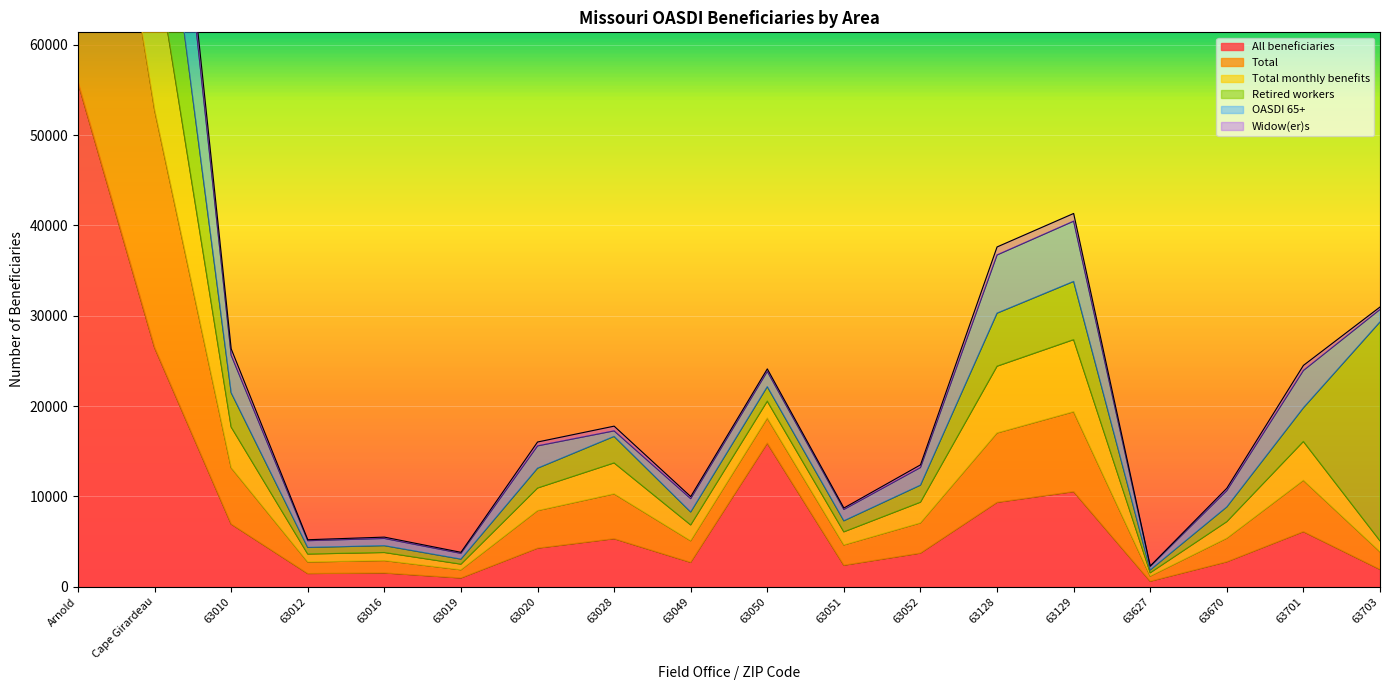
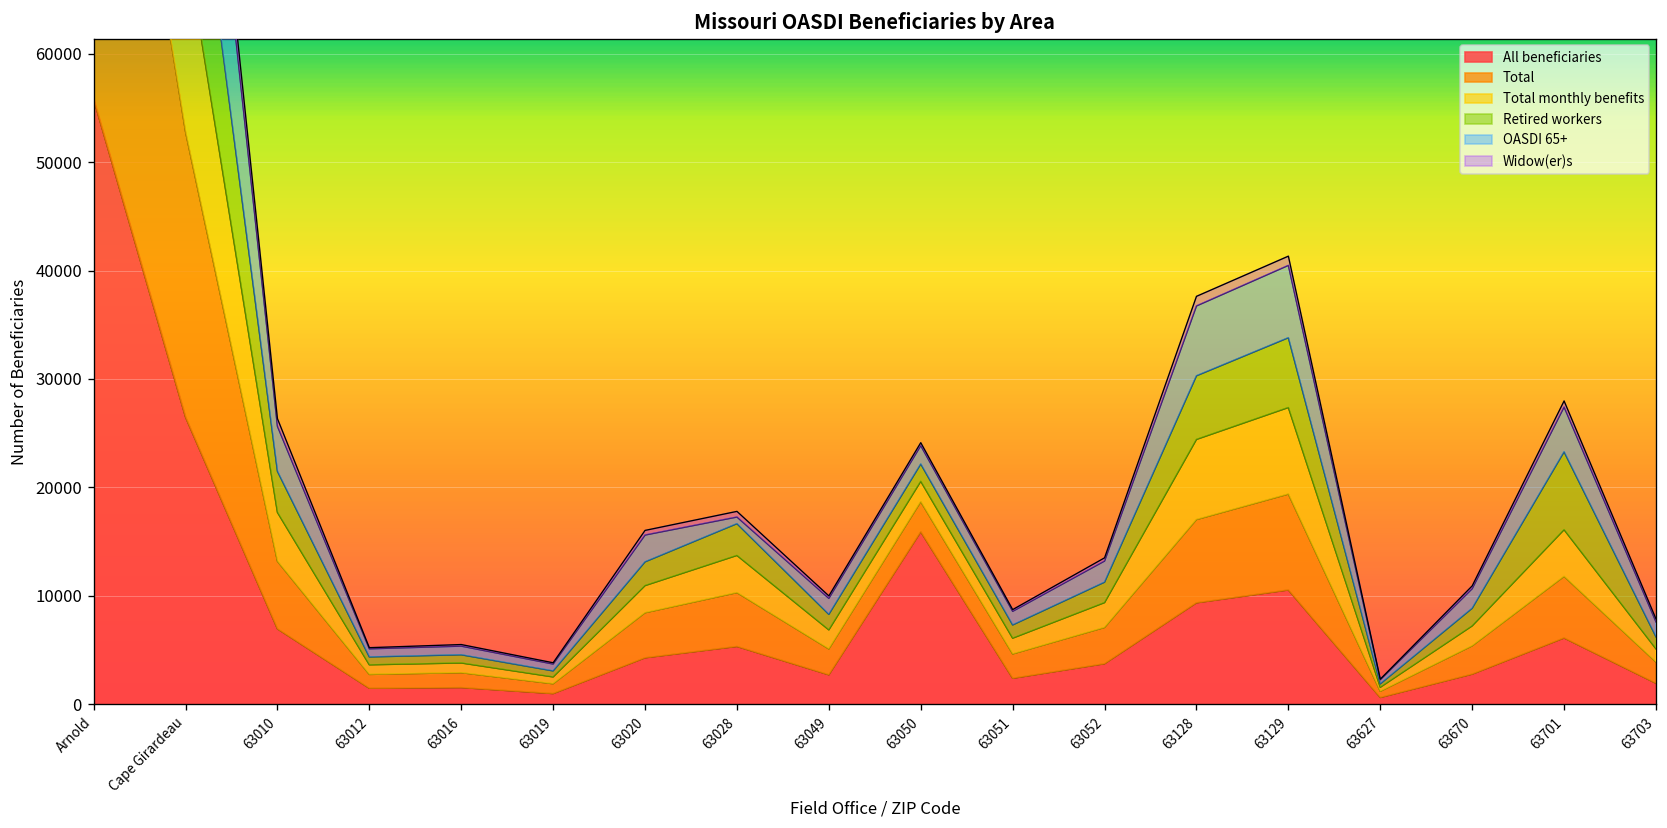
Retired workers, 63701: 4000 -> 7000
Retired workers, 63703: 24000 -> 1000
